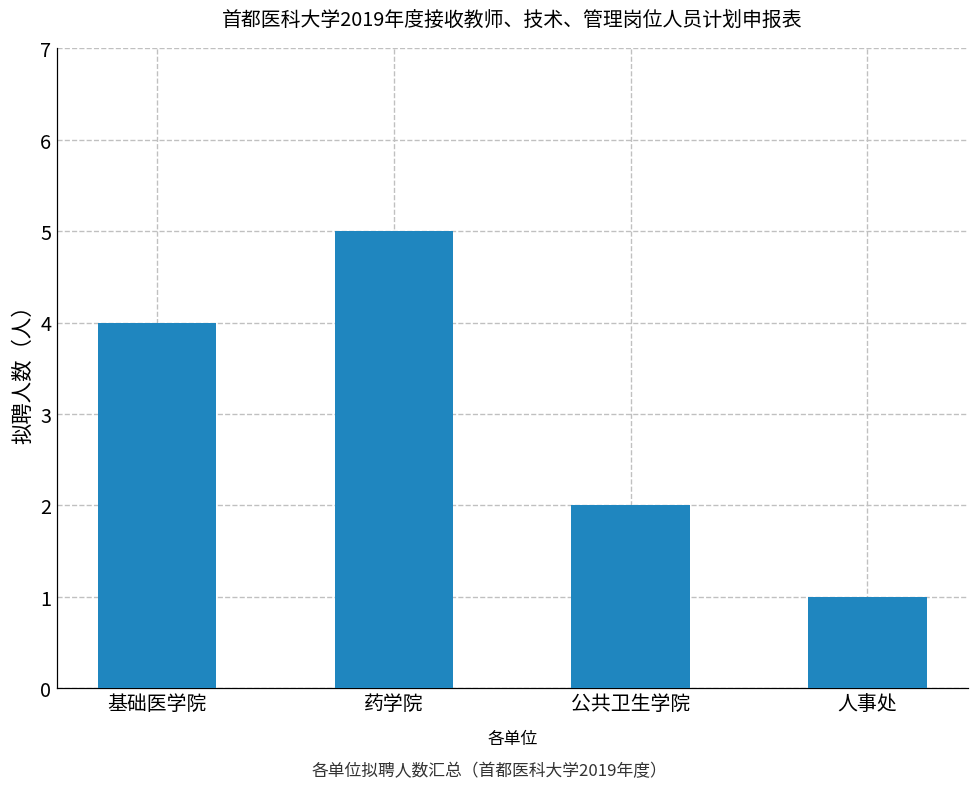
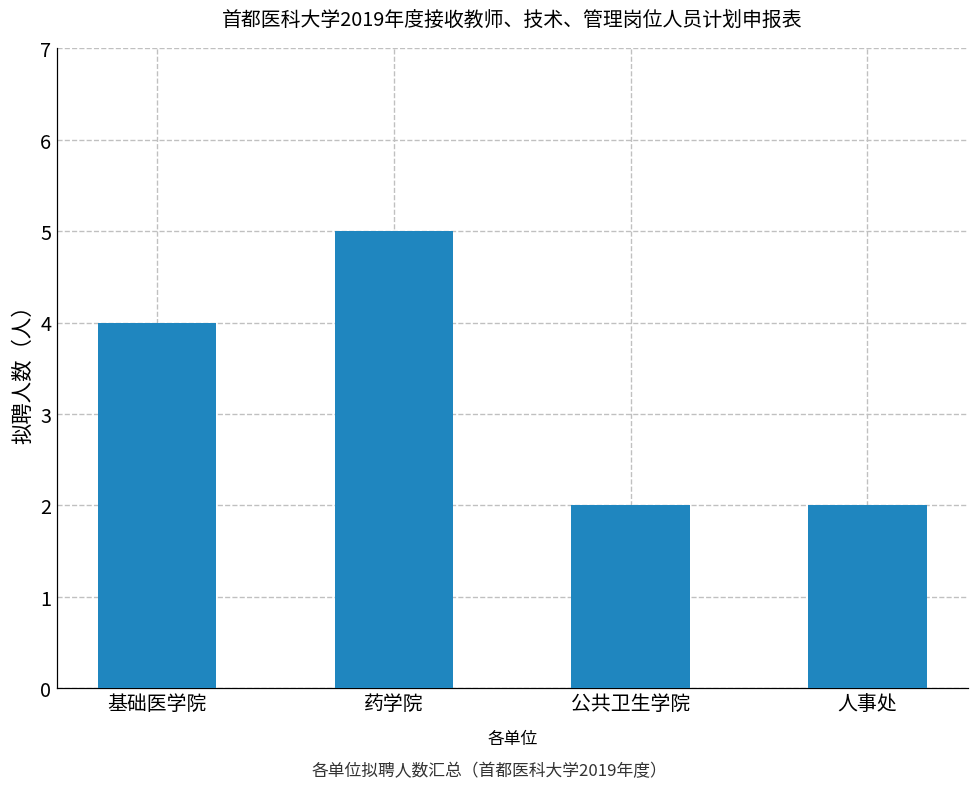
人事处: 1 -> 2
